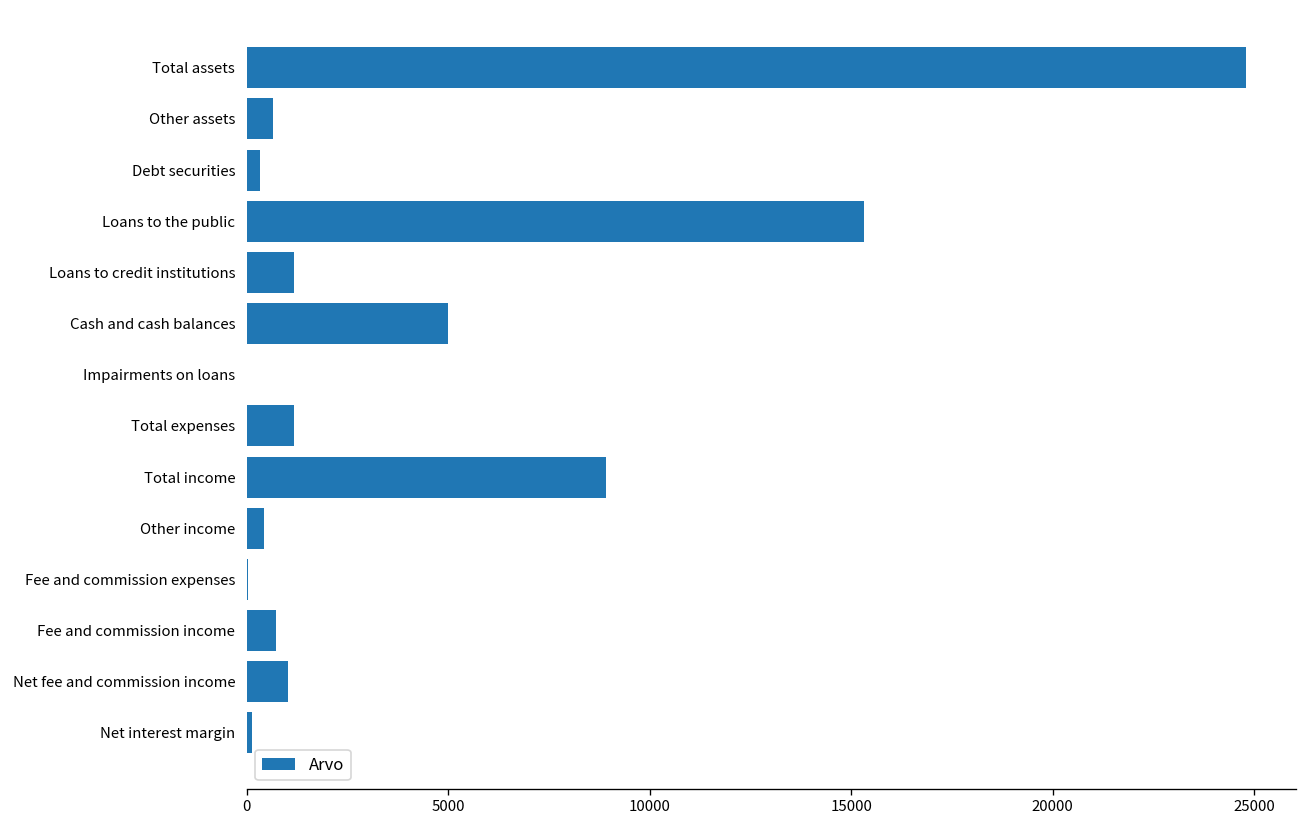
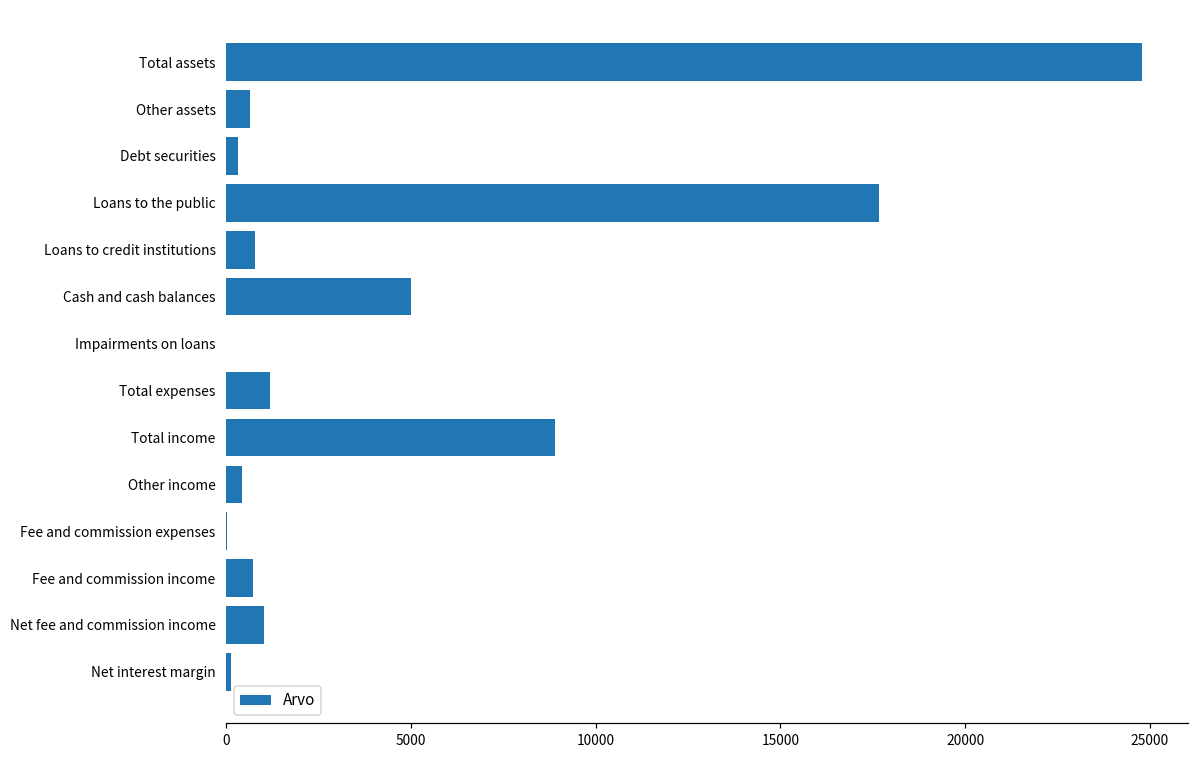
Loans to the public: 15300 -> 17700
Loans to credit institutions: 1200 -> 800
